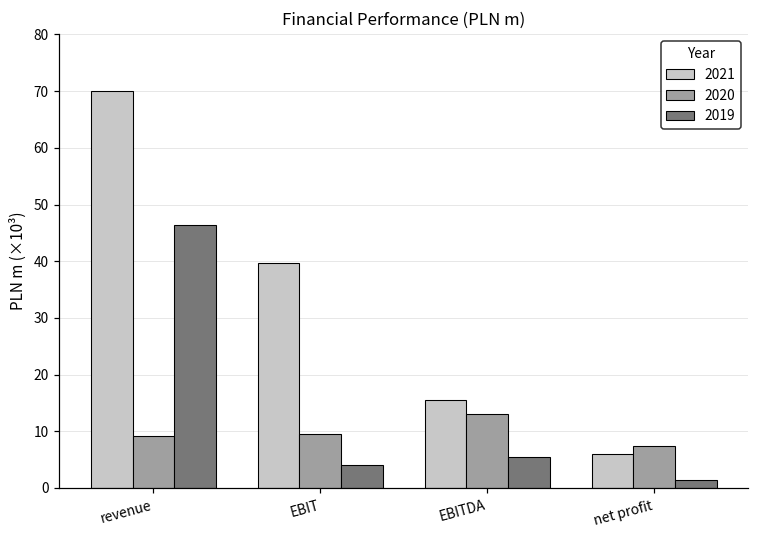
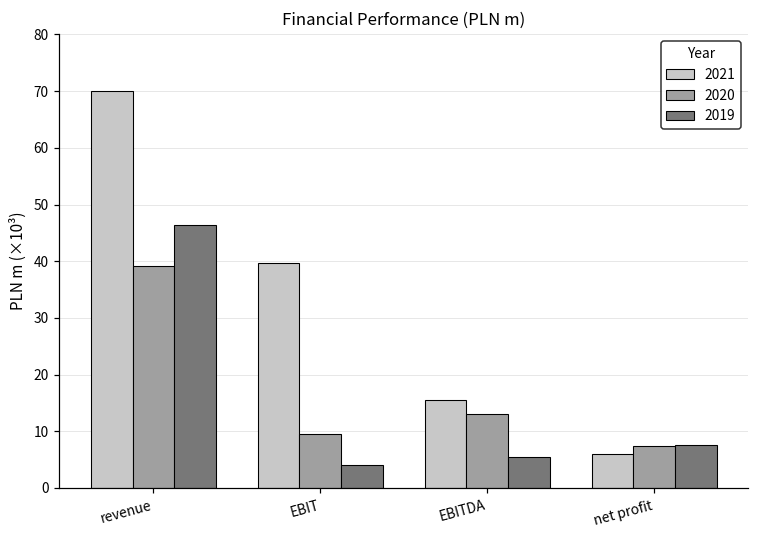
2020, revenue: 9 -> 39
2019, net profit: 1 -> 8
